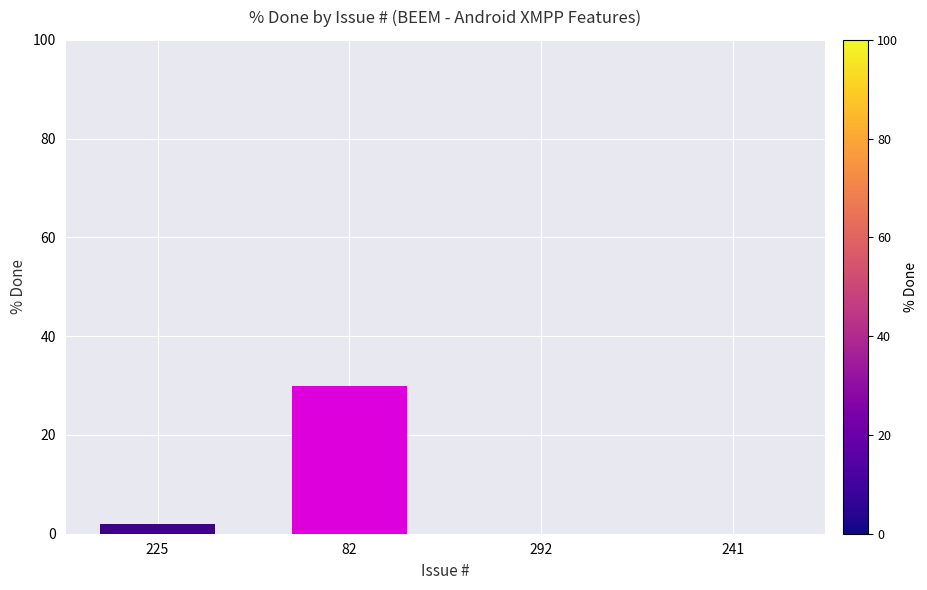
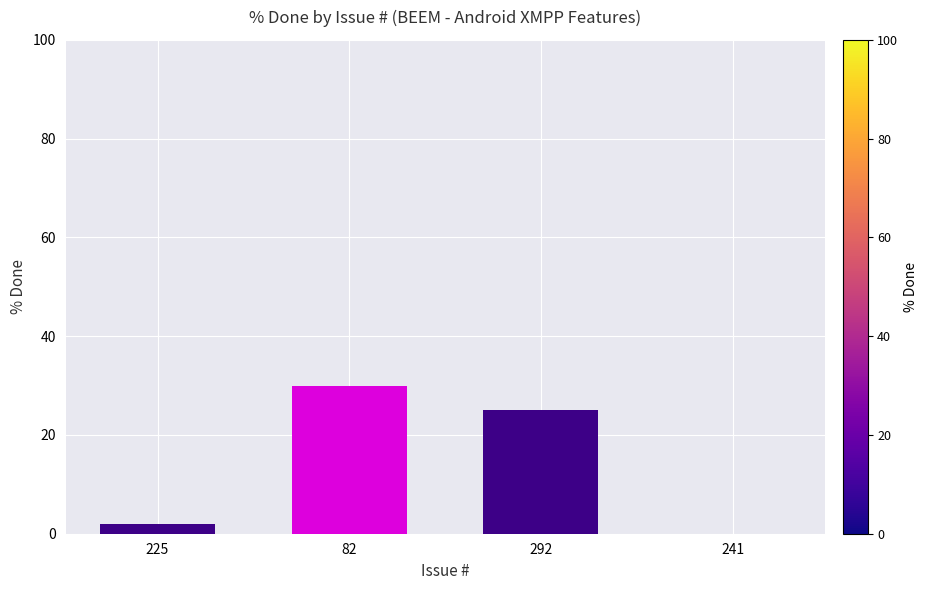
292: 0 -> 25
